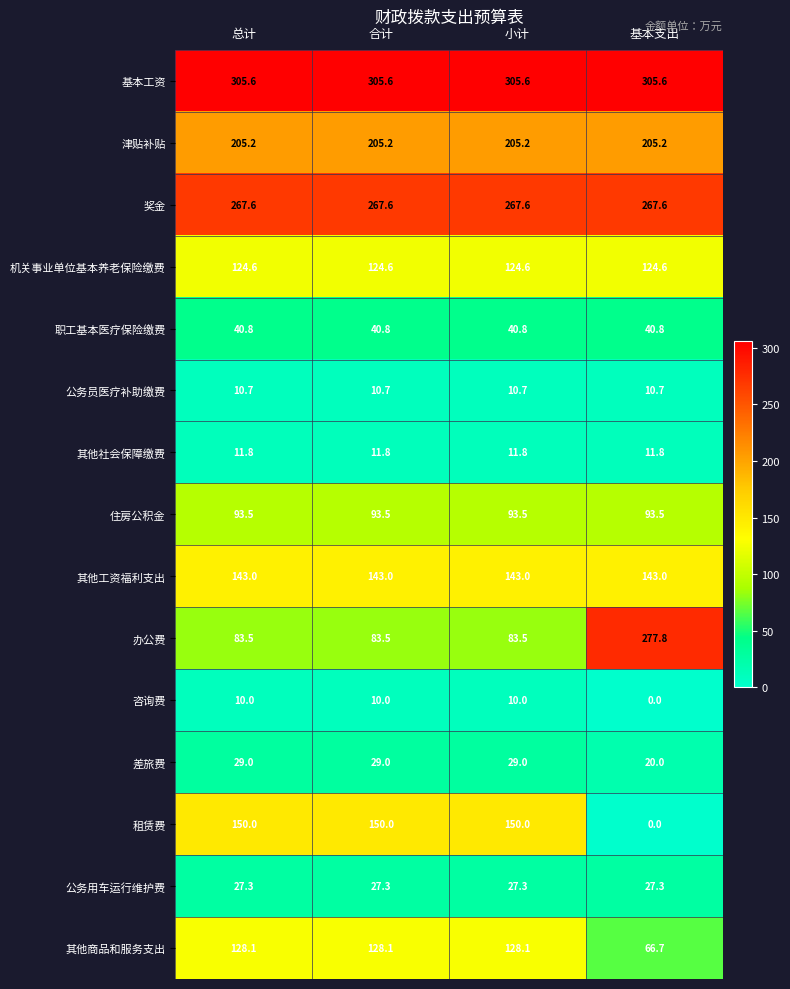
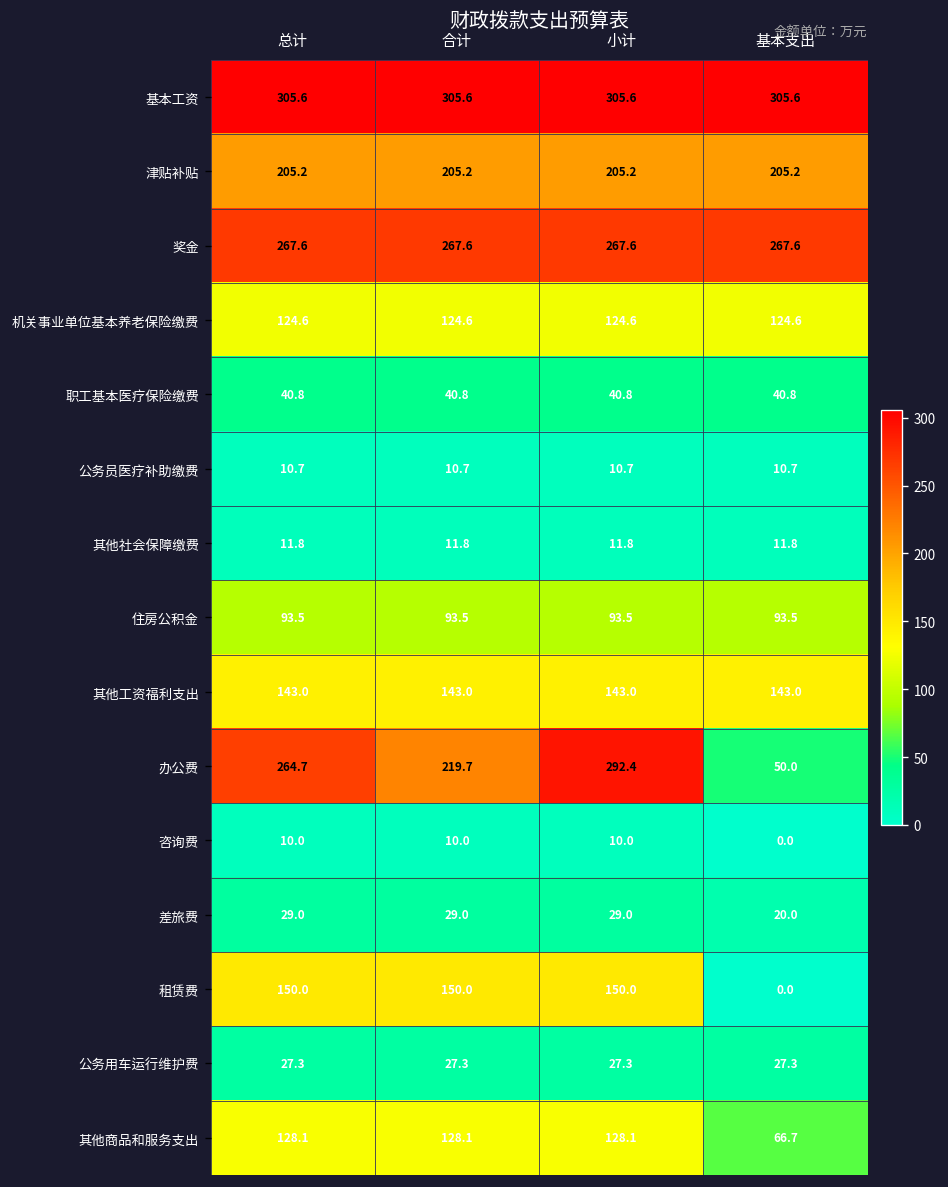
办公费, 总计: 83.5 -> 264.7
办公费, 合计: 83.5 -> 219.7
办公费, 小计: 83.5 -> 292.4
办公费, 基本支出: 277.8 -> 50.0
